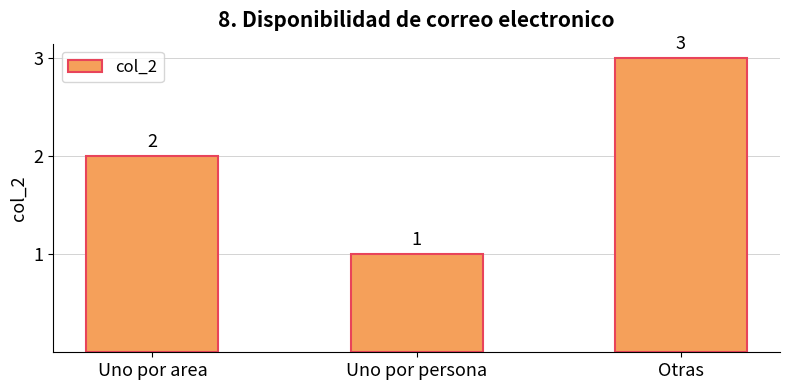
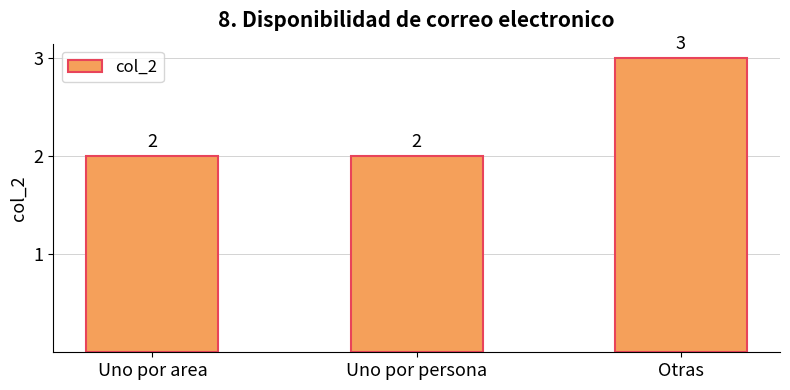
Uno por persona: 1 -> 2
